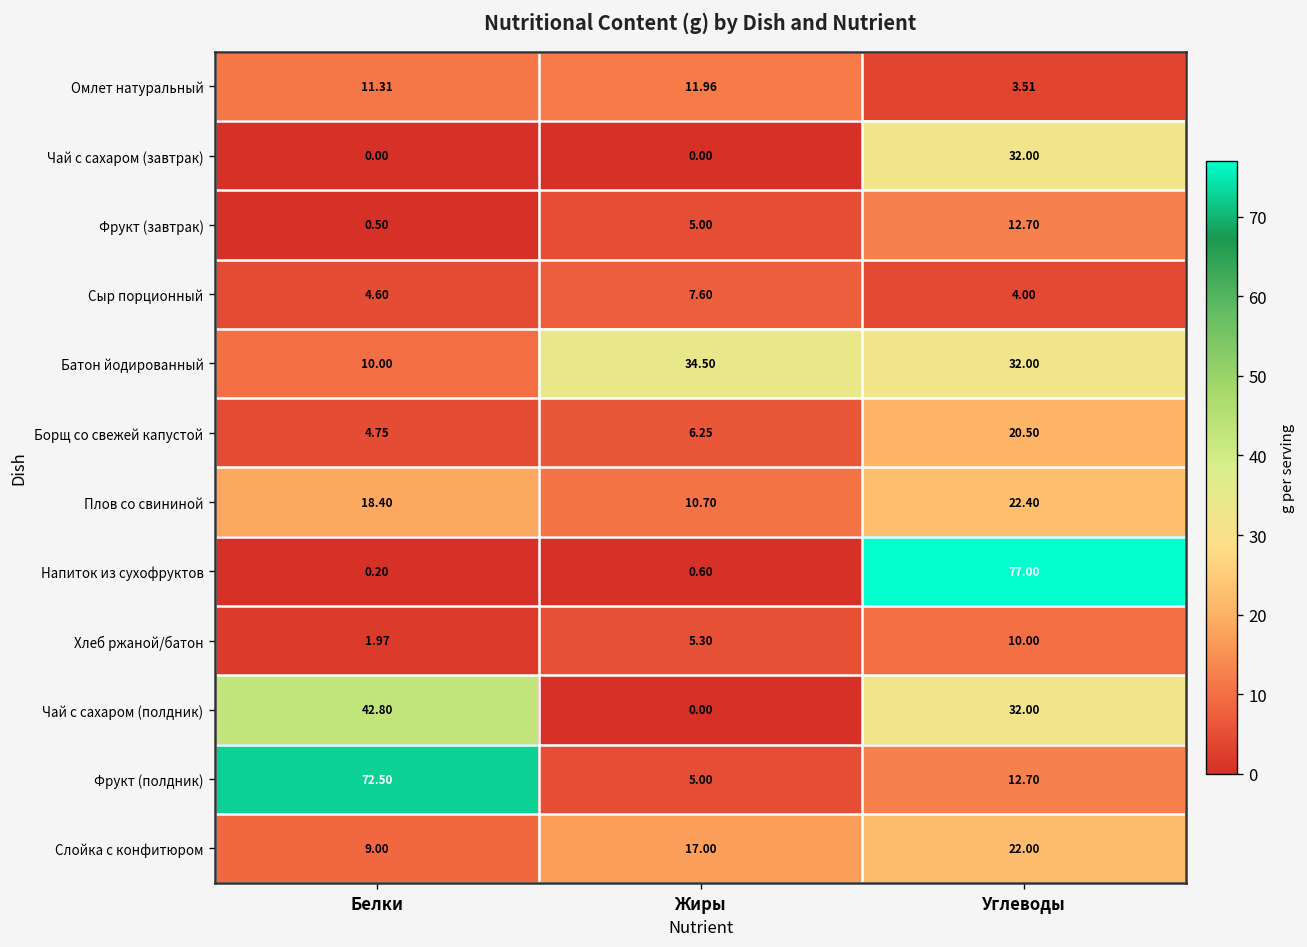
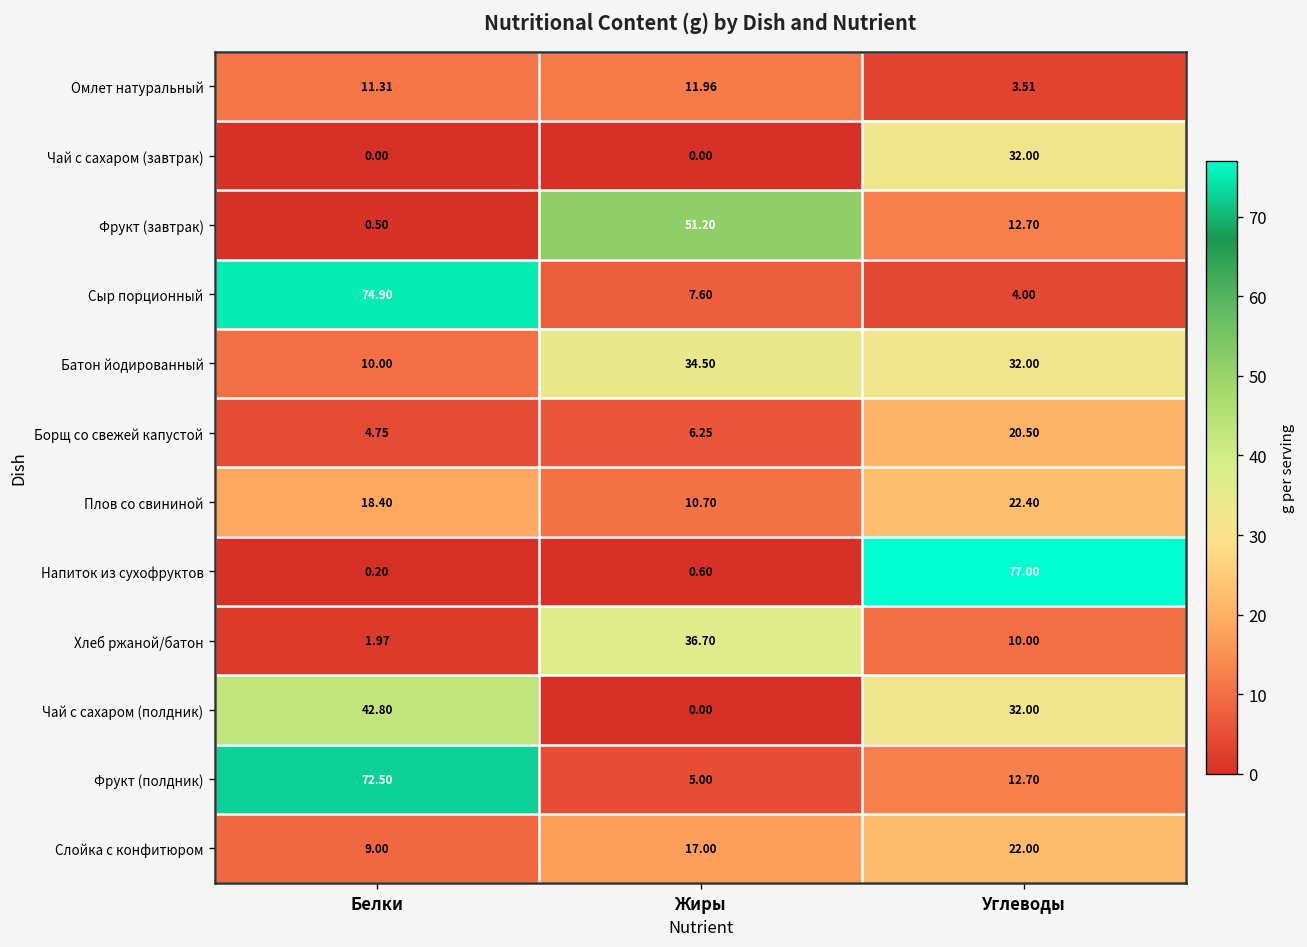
Фрукт (завтрак), Жиры: 5.00 -> 51.20
Сыр порционный, Белки: 4.60 -> 74.90
Хлеб ржаной/батон, Жиры: 5.30 -> 36.70
